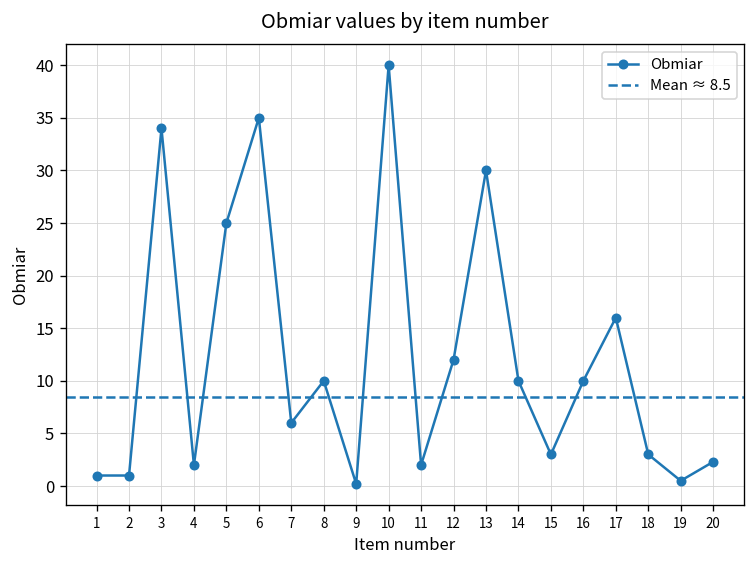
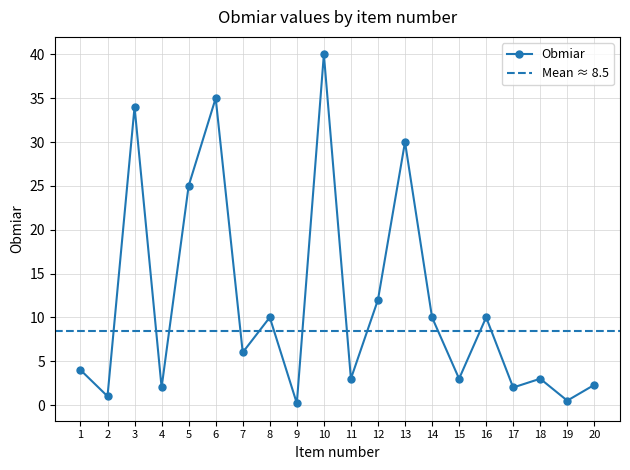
1: 1 -> 4
11: 2 -> 3
17: 16 -> 2
